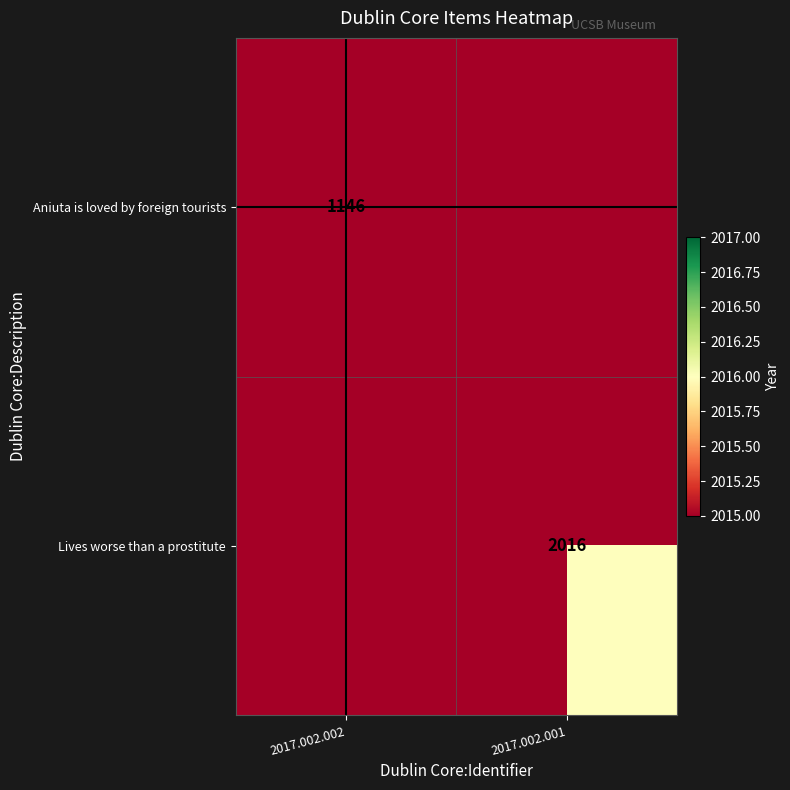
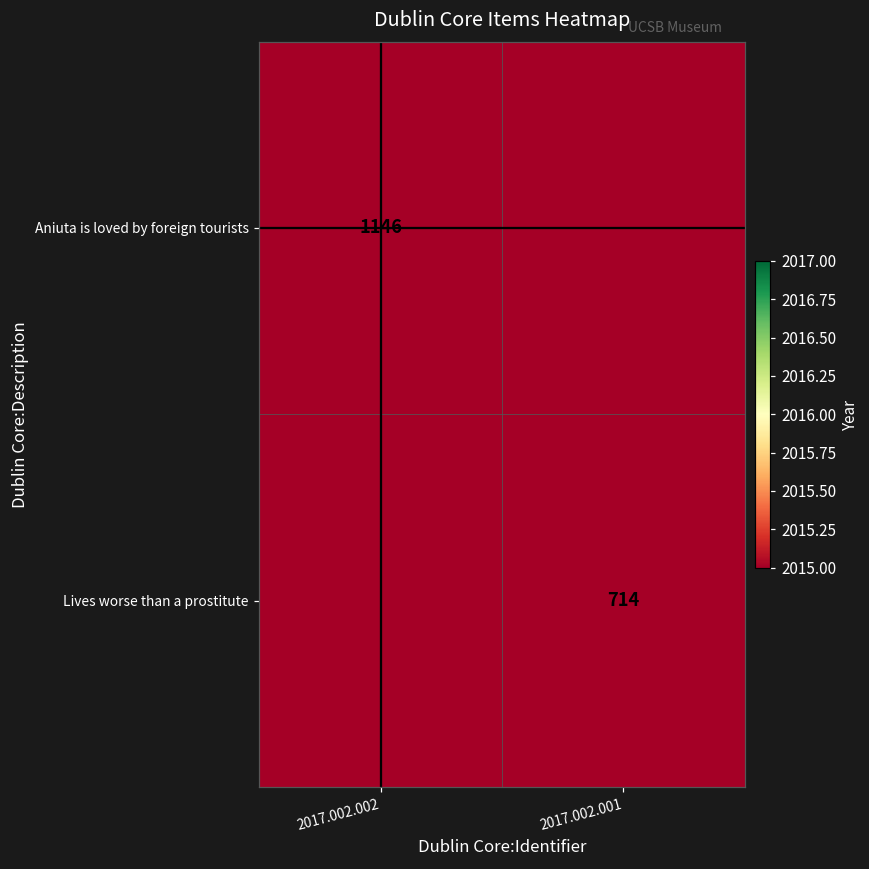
Lives worse than a prostitute, 2017.002.001: 2016 -> 714
